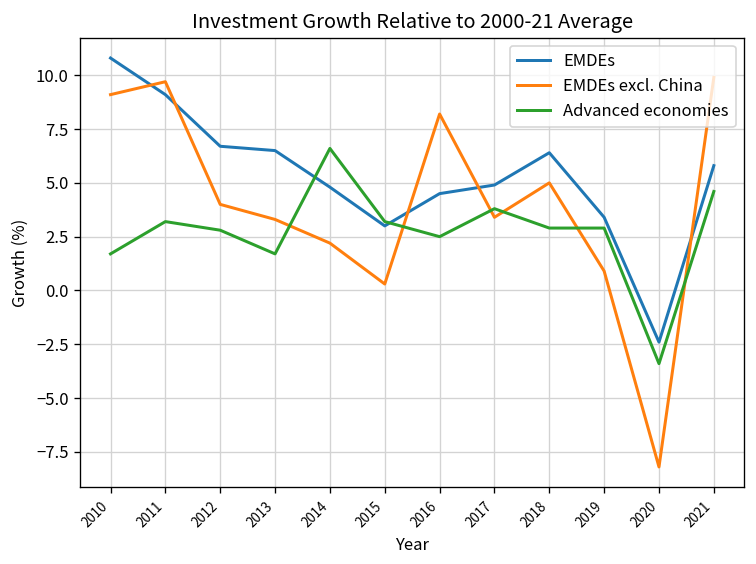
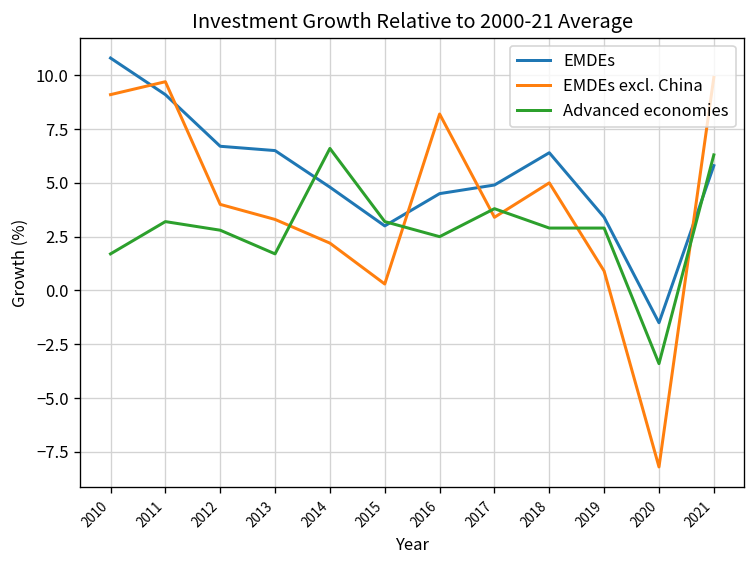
EMDEs, 2020: -2.4 -> -1.5
Advanced economies, 2021: 4.6 -> 6.3
